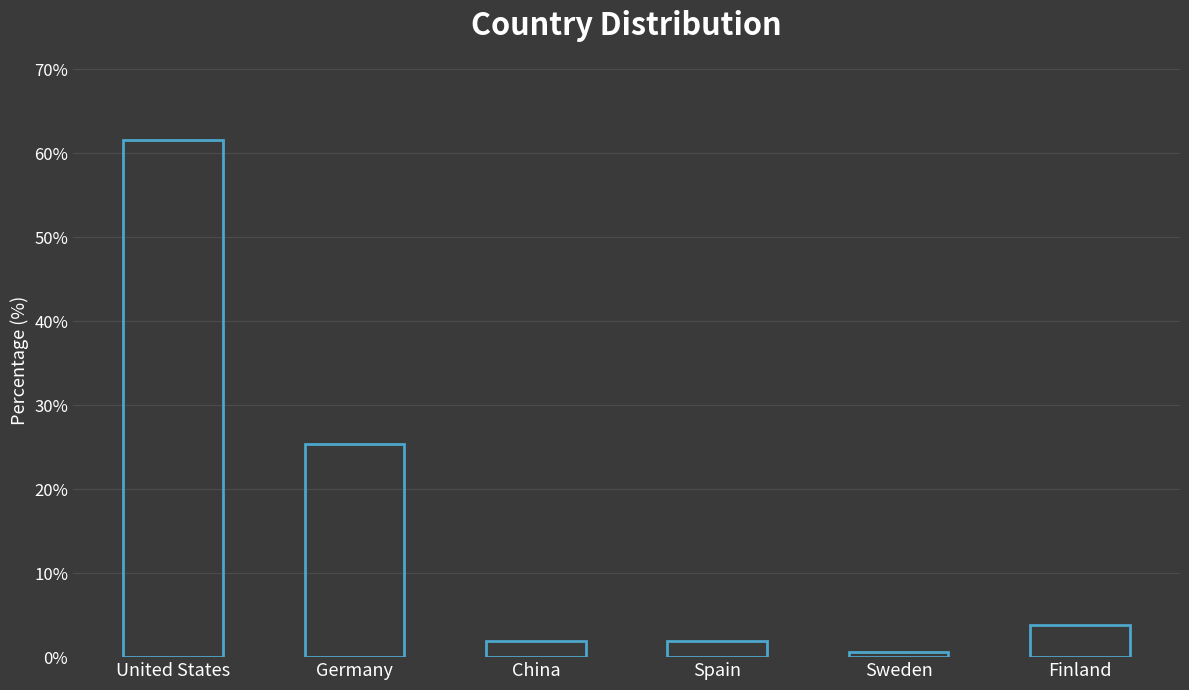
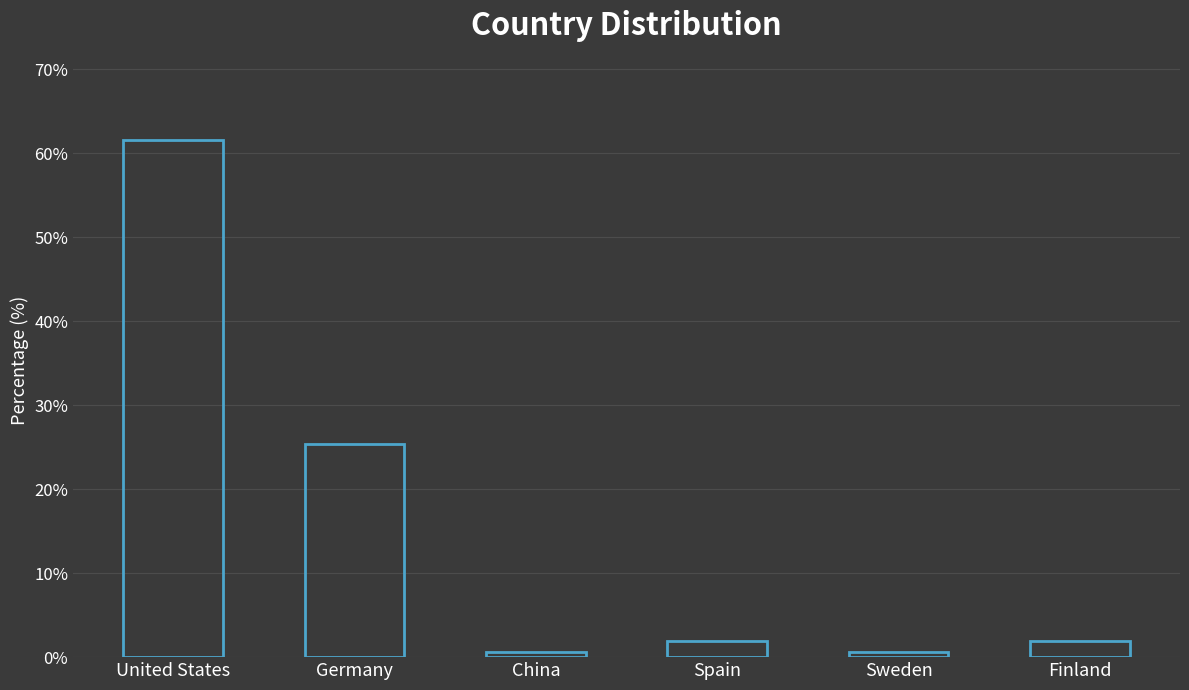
China: 2% -> 1%
Finland: 4% -> 2%
